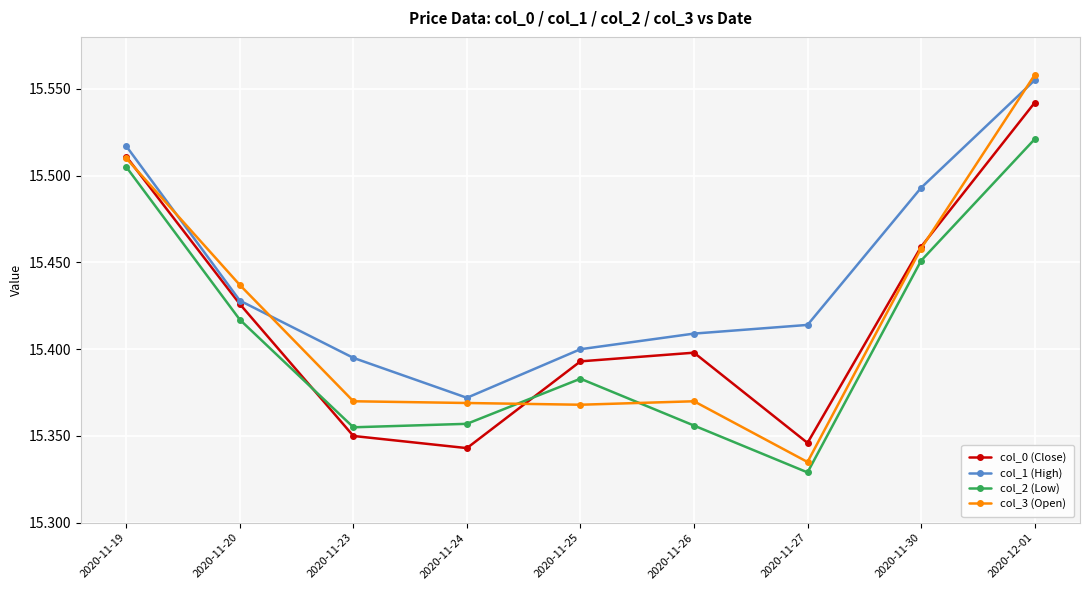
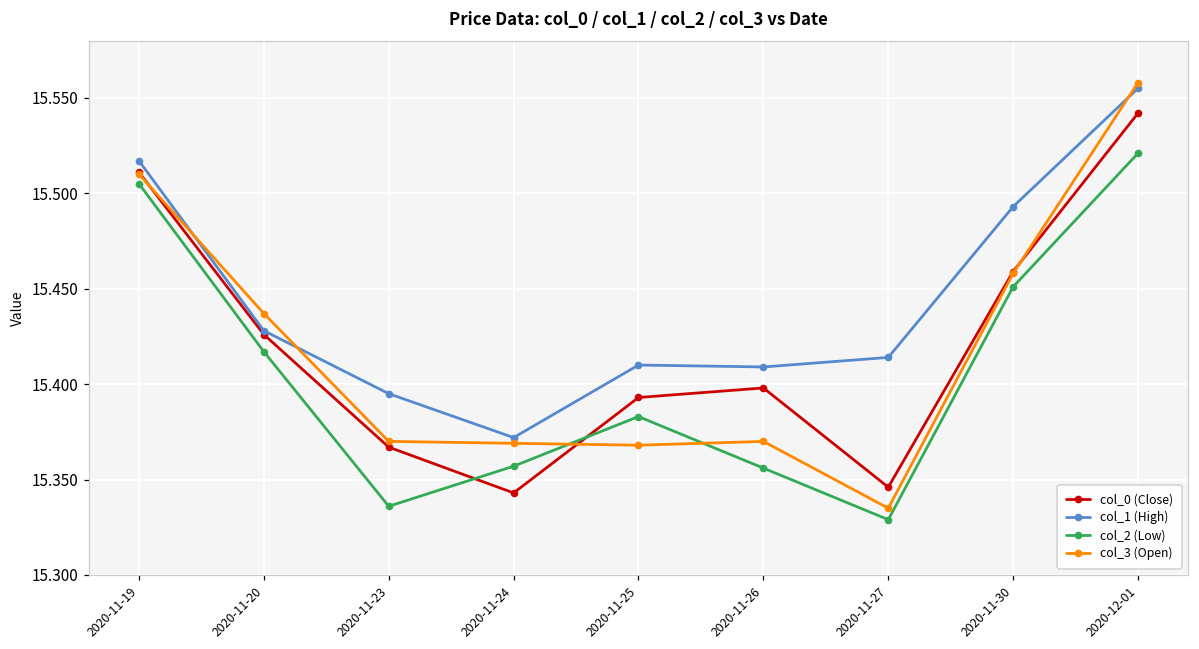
col_0 (Close), 2020-11-23: 15.350 -> 15.367
col_2 (Low), 2020-11-23: 15.355 -> 15.336
col_1 (High), 2020-11-25: 15.40 -> 15.41
